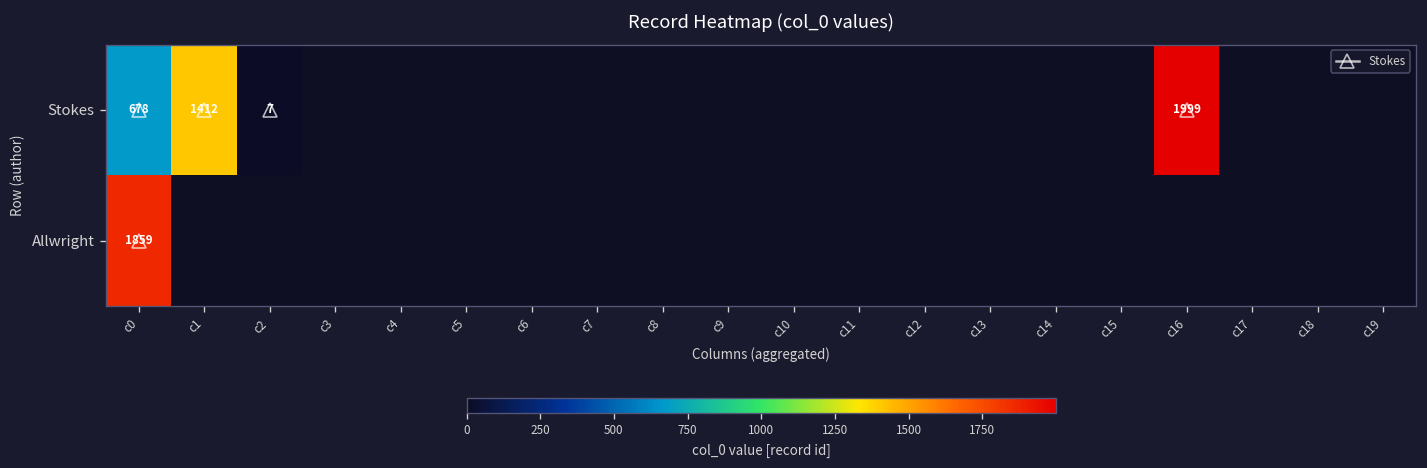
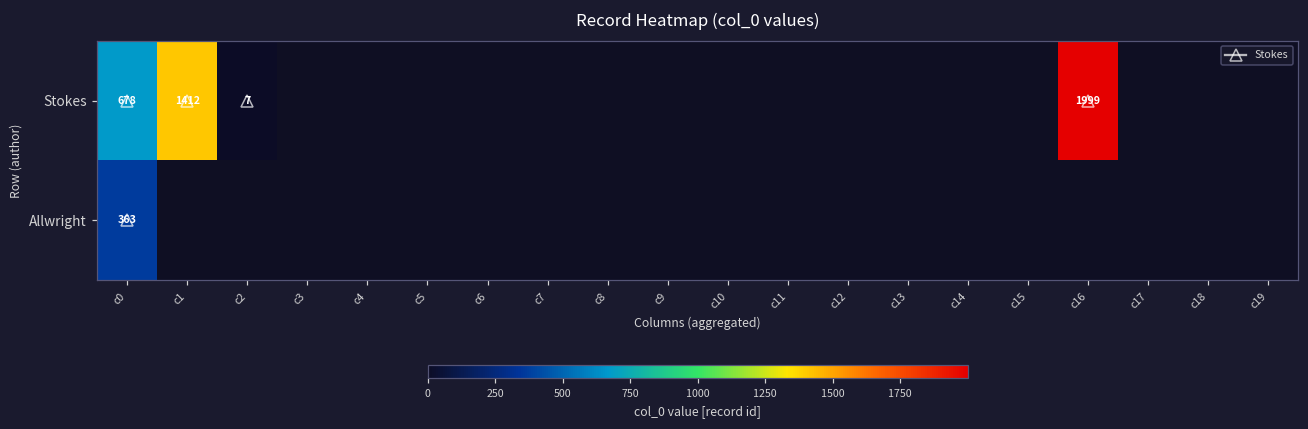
Allwright, c0: 1859 -> 363
